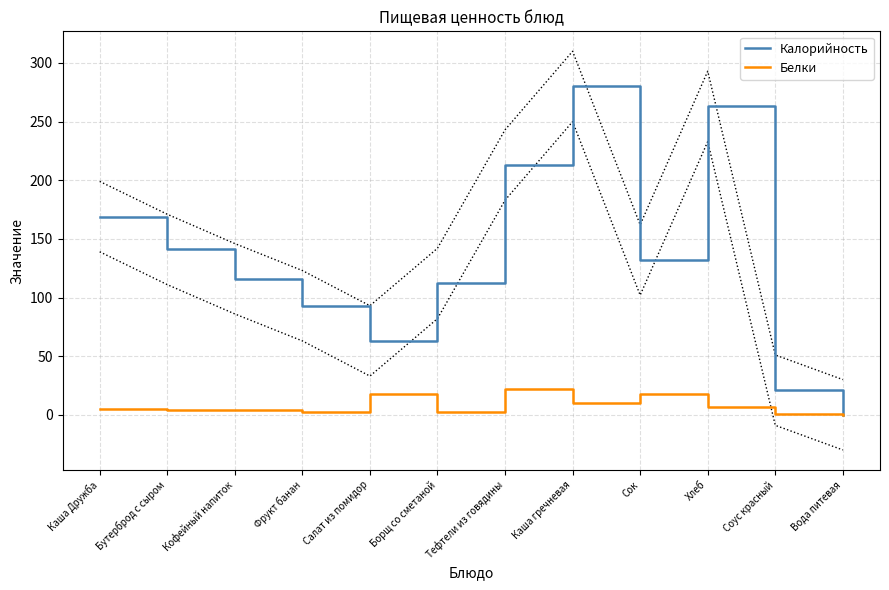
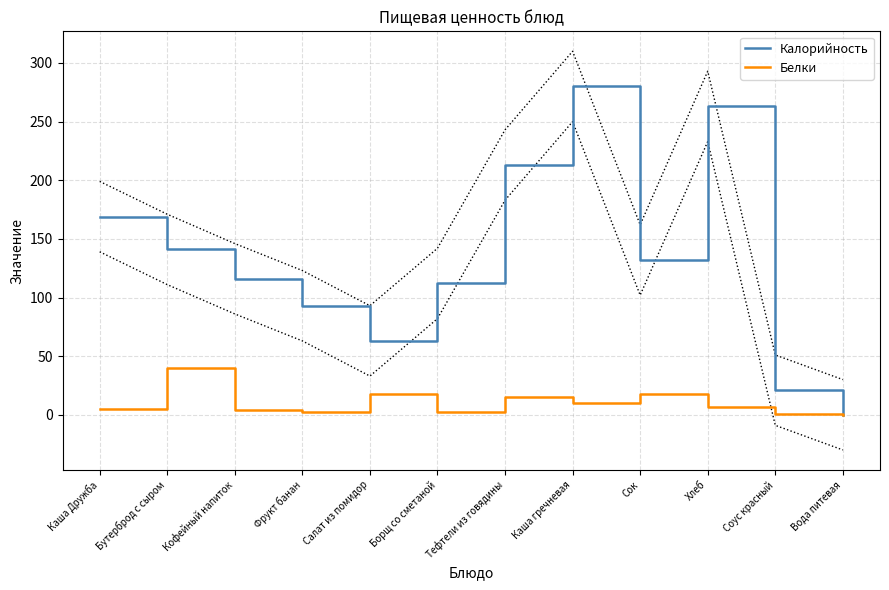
Белки, Бутерброд с сыром: 4 -> 40
Белки, Тефтели из говядины: 22 -> 15
